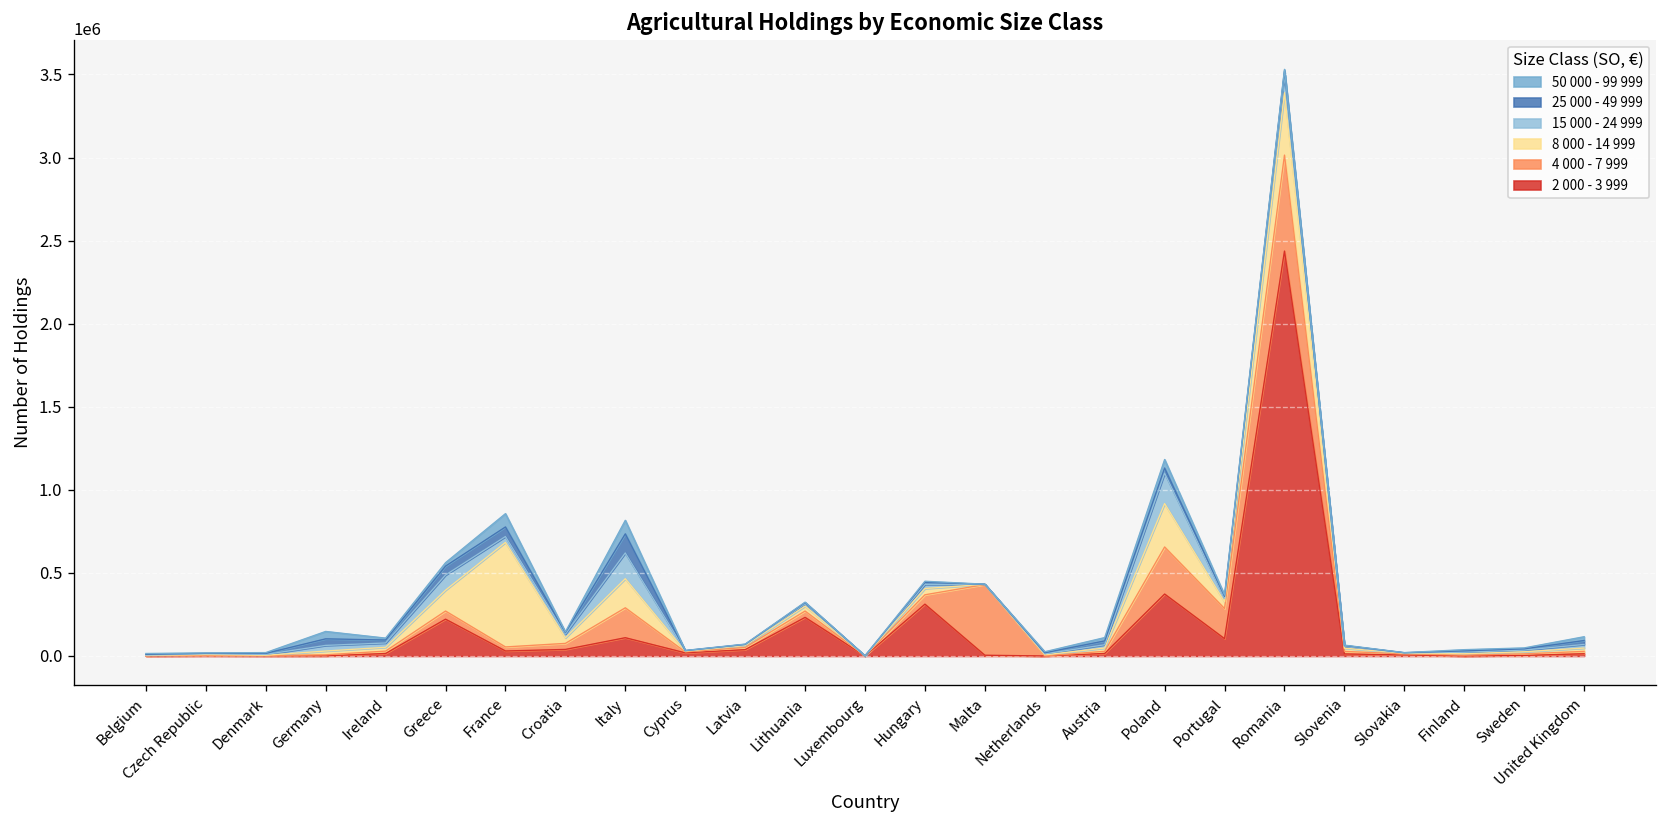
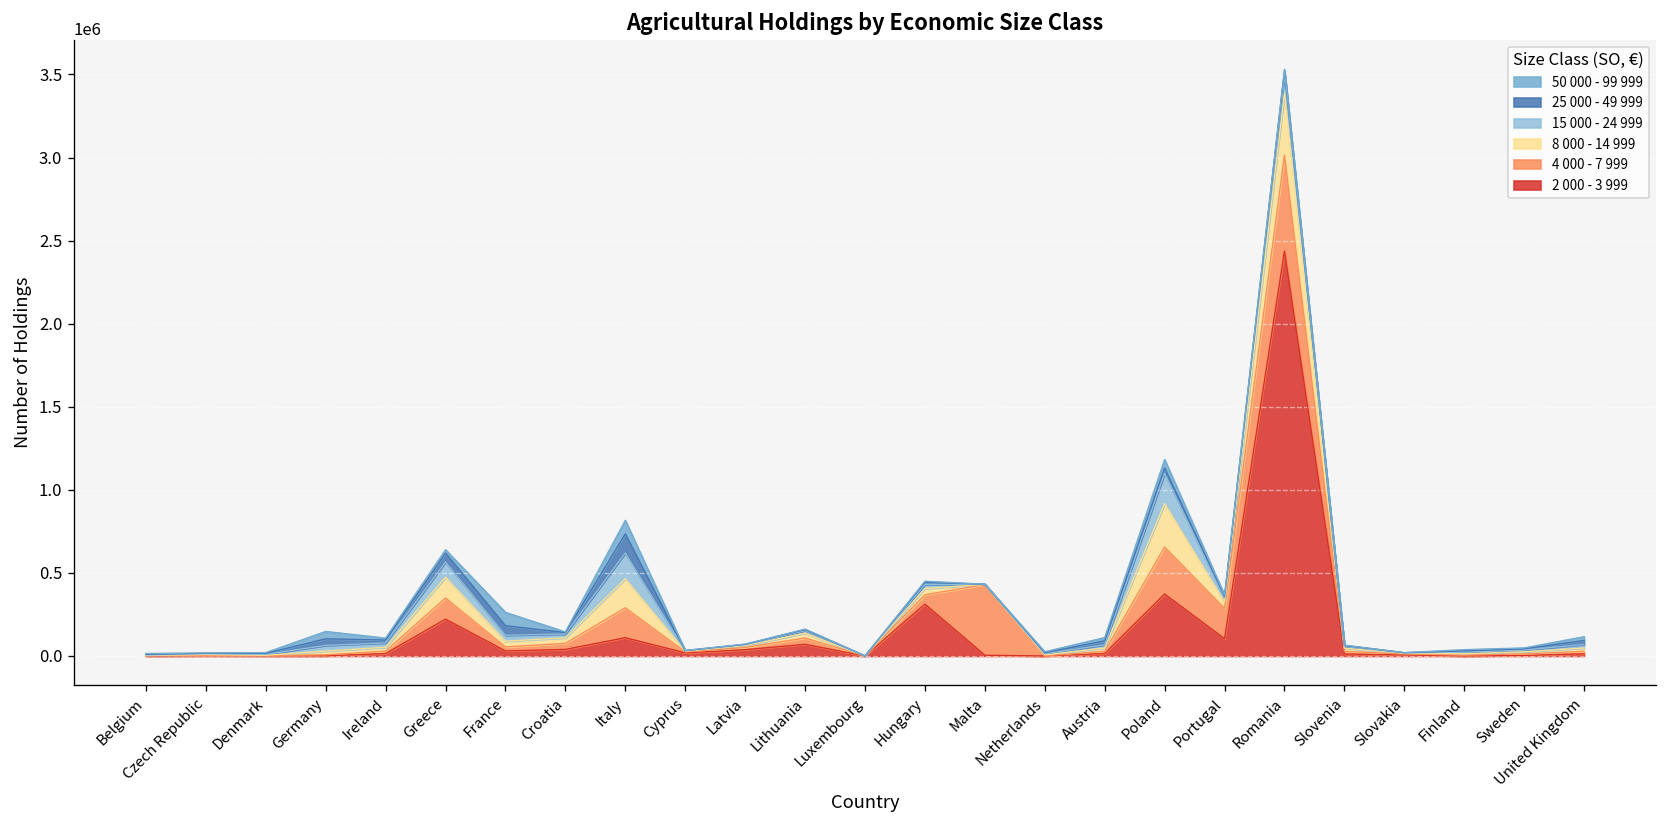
4 000 - 7 999, Greece: 50000 -> 130000
8 000 - 14 999, France: 630000 -> 30000
2 000 - 3 999, Lithuania: 230000 -> 70000
